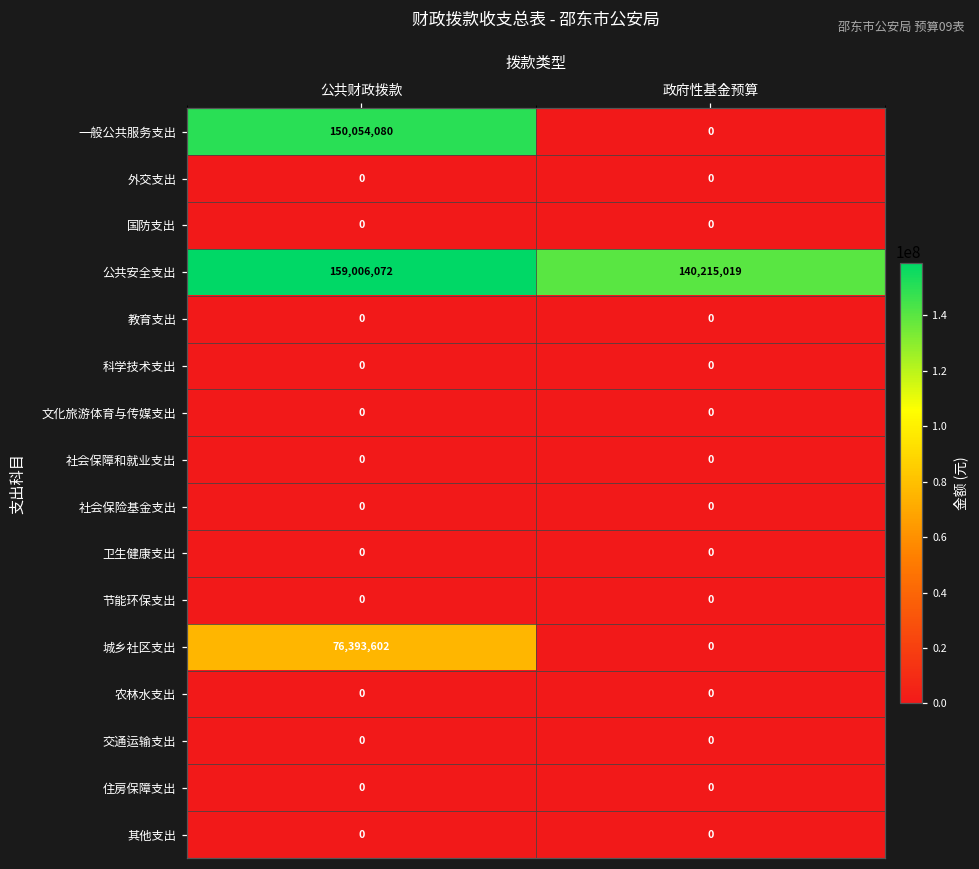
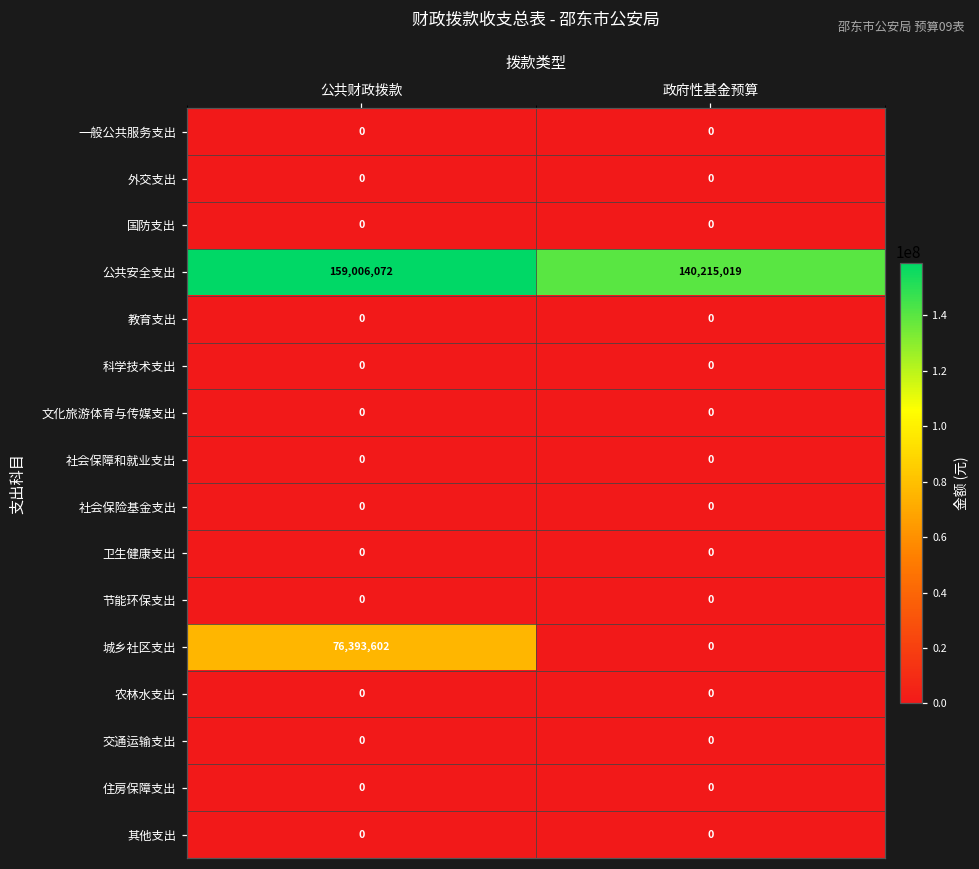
一般公共服务支出, 公共财政拨款: 150,054,080 -> 0
